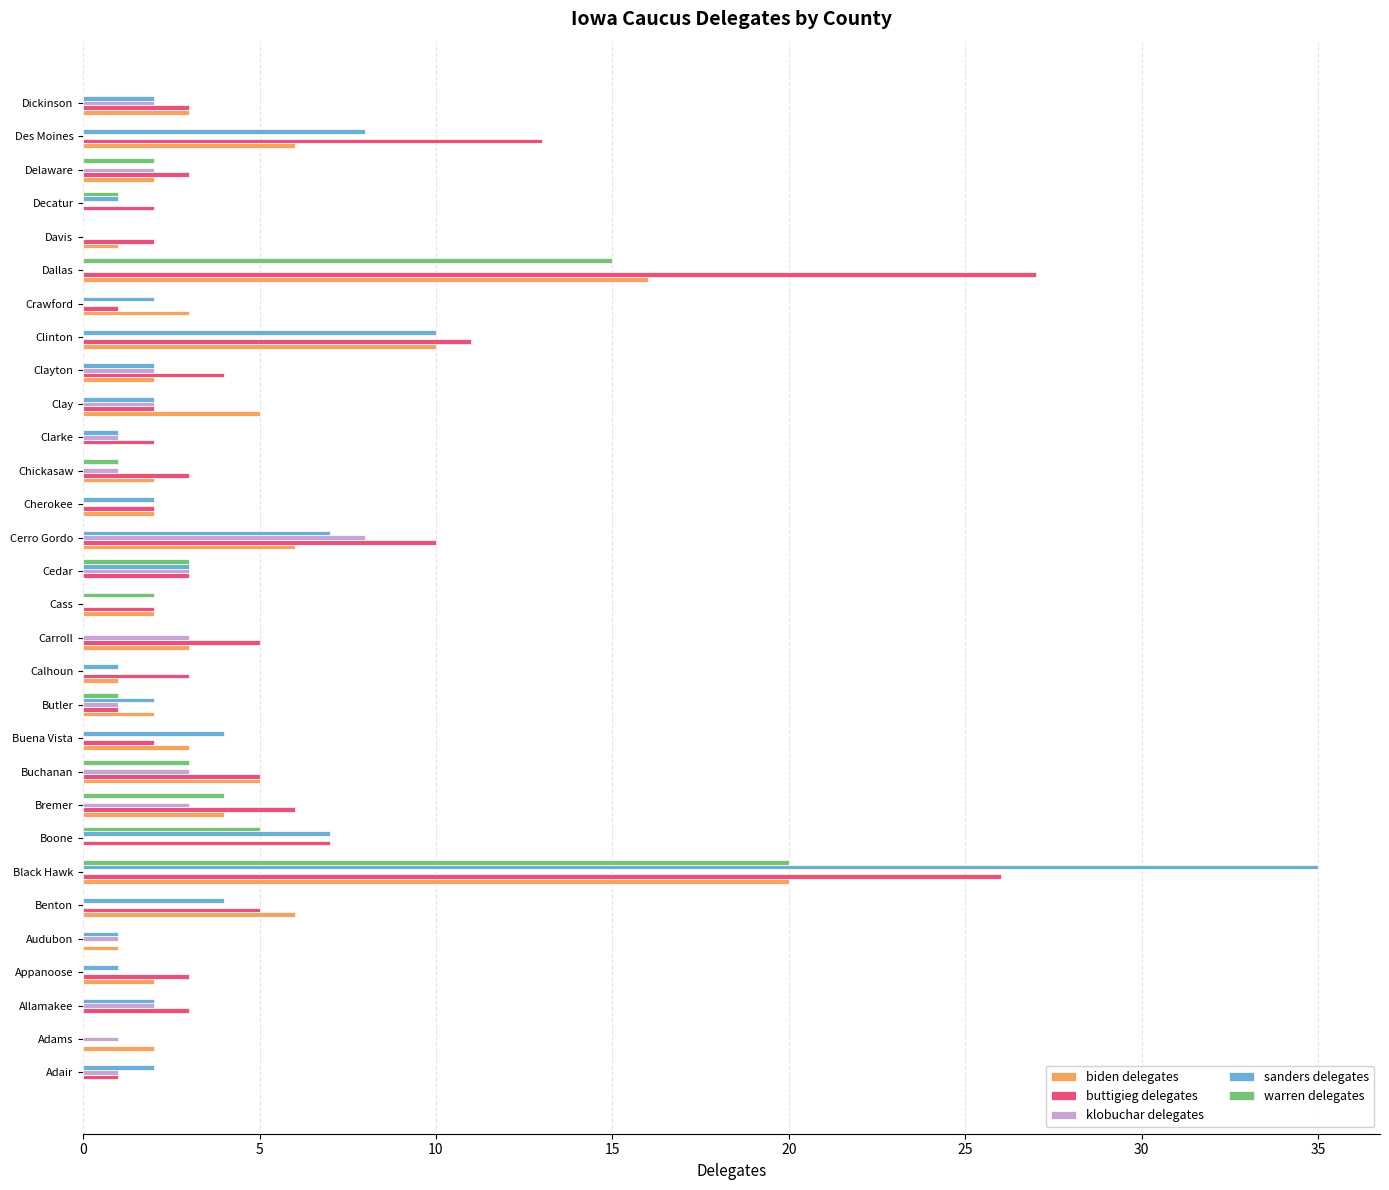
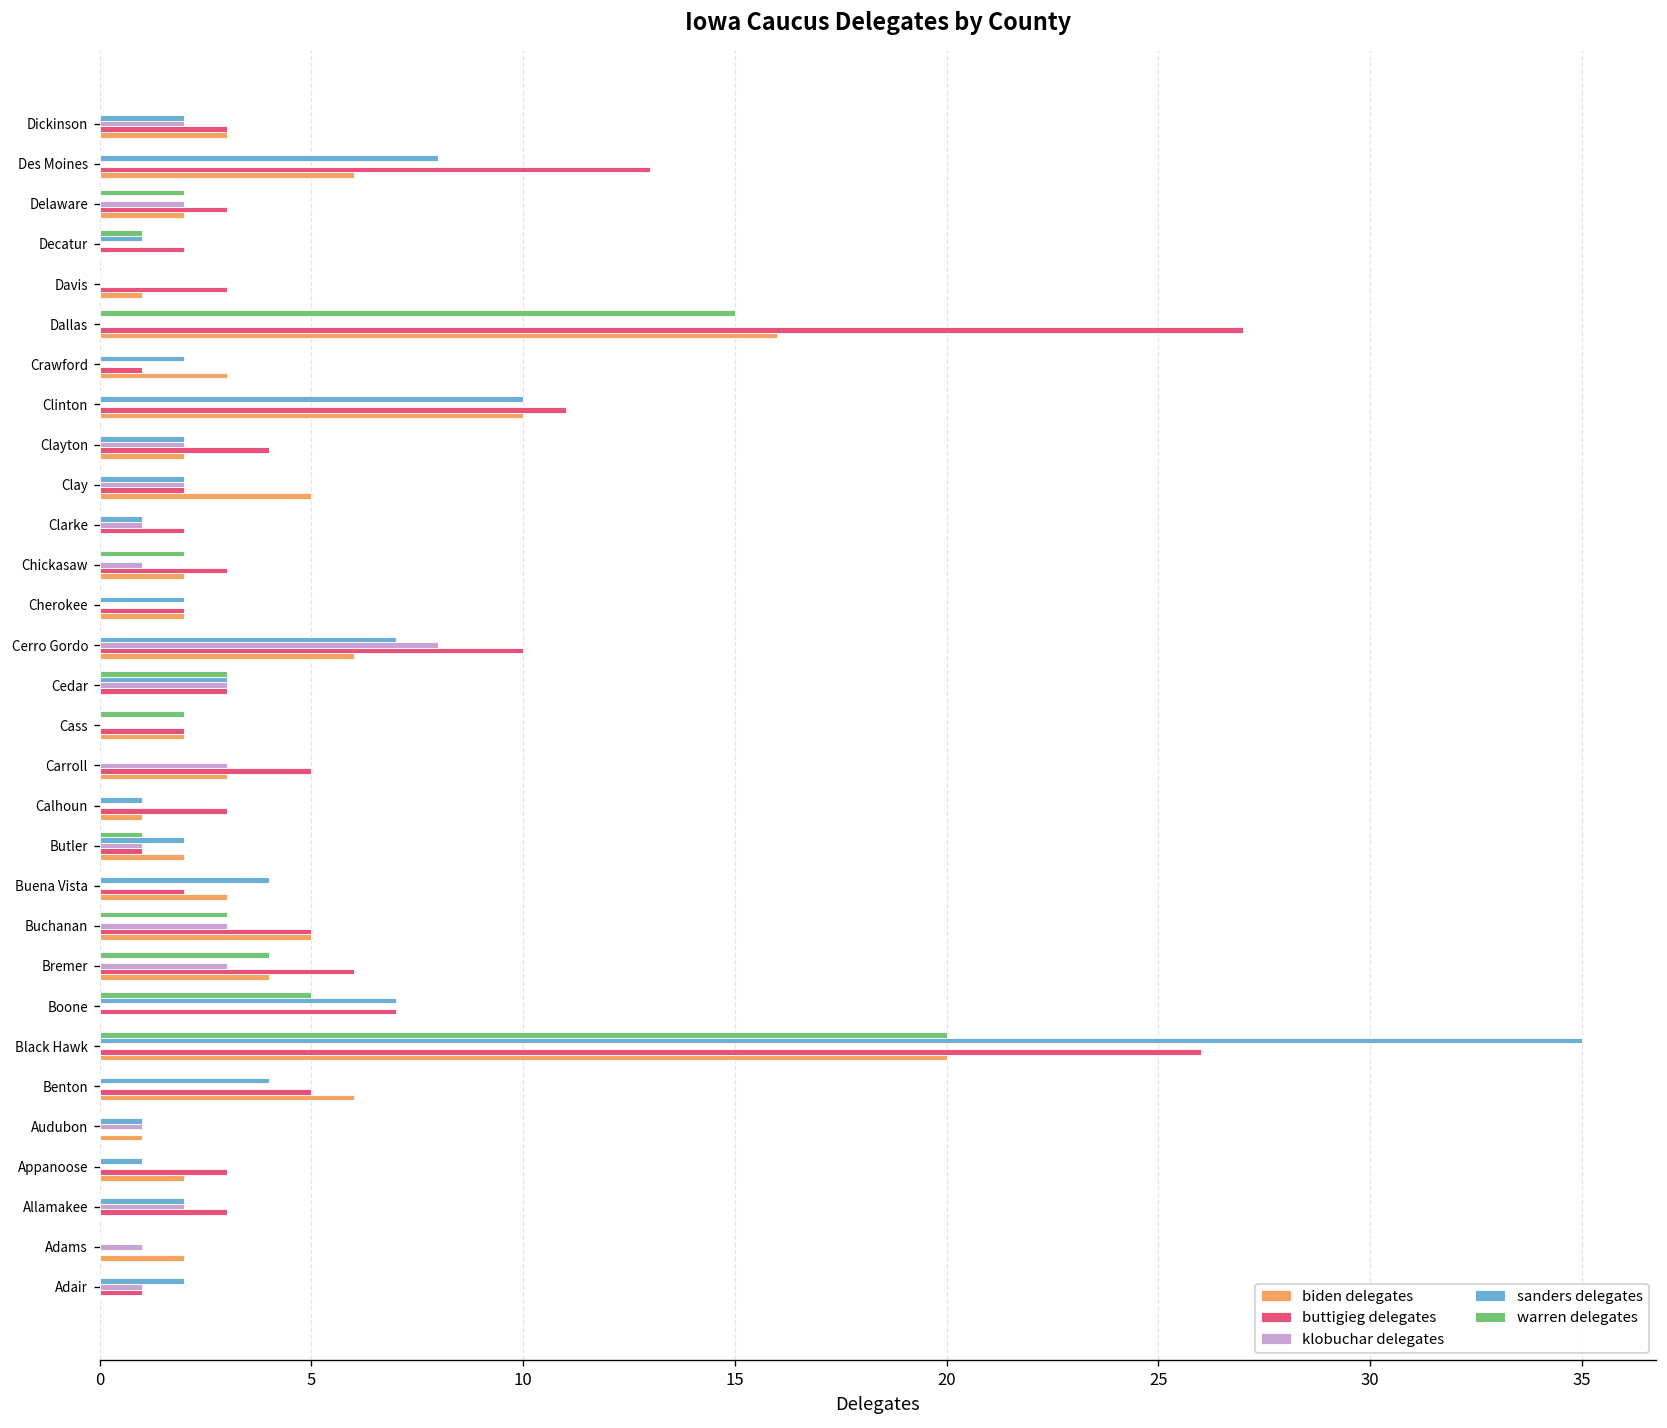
buttigieg delegates, Davis: 2 -> 3
warren delegates, Chickasaw: 1 -> 2
